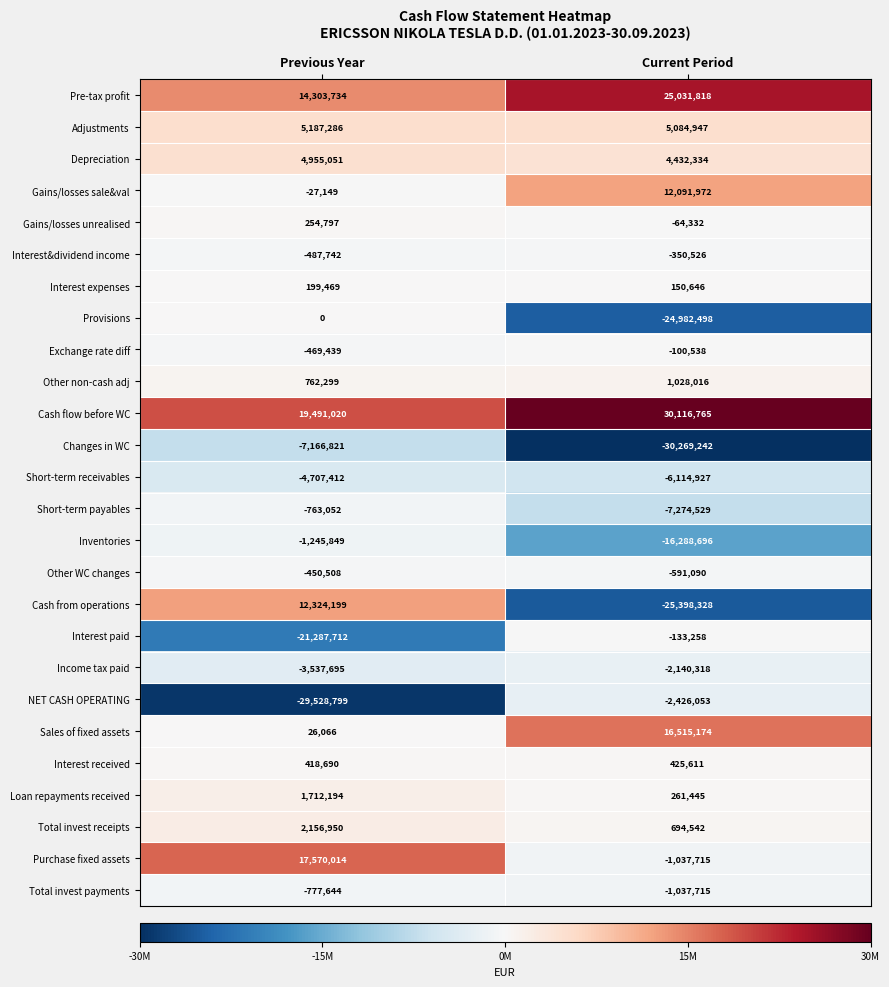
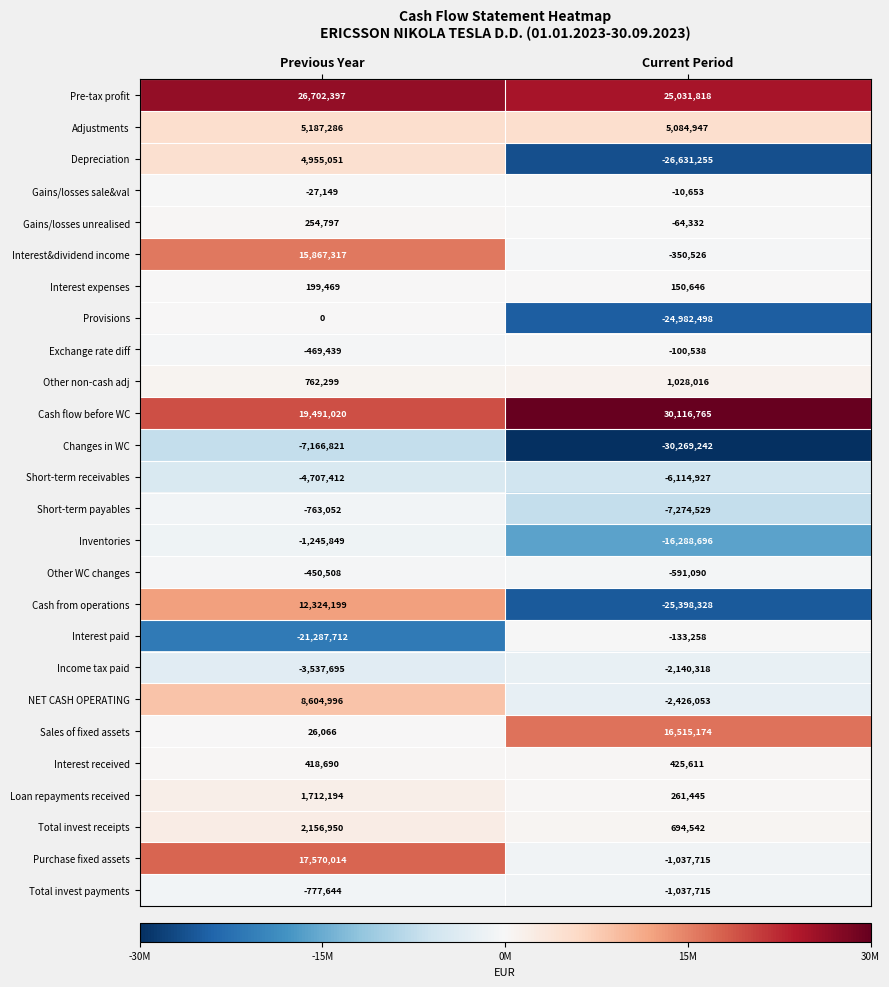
Pre-tax profit, Previous Year: 14,303,734 -> 26,702,397
Depreciation, Current Period: 4,432,334 -> -26,631,255
Gains/losses sale&val, Current Period: 12,091,972 -> -10,653
Interest&dividend income, Previous Year: -487,742 -> 15,867,317
NET CASH OPERATING, Previous Year: -29,528,799 -> 8,604,996
